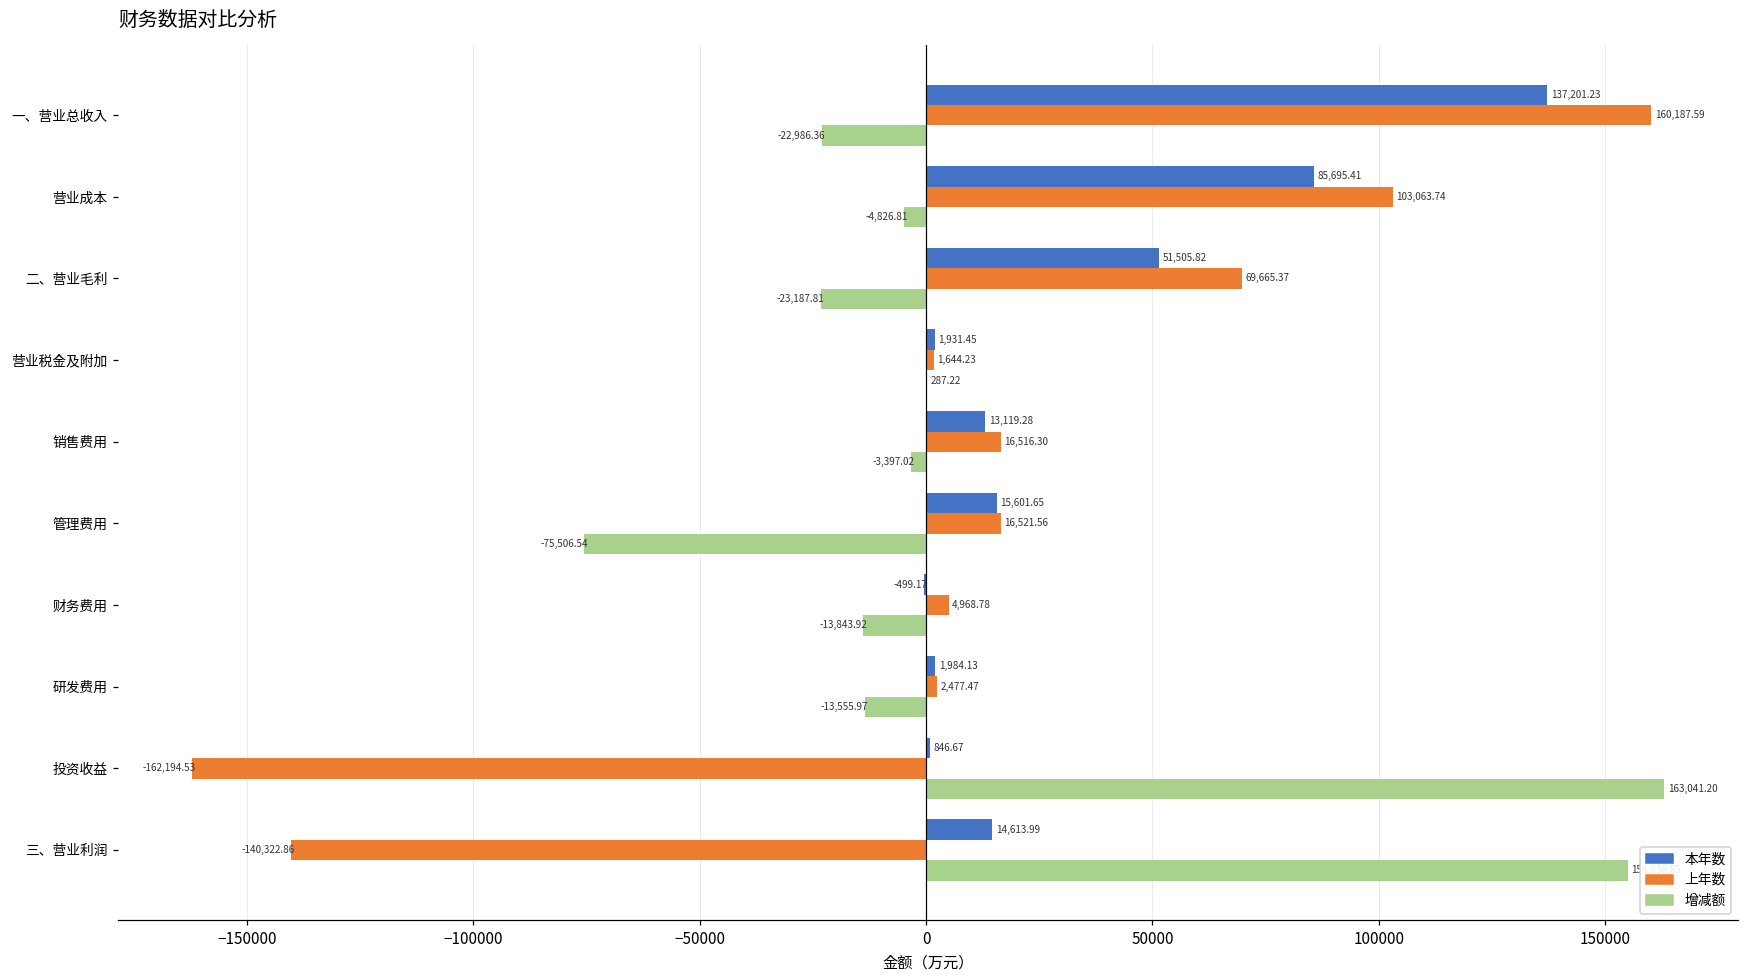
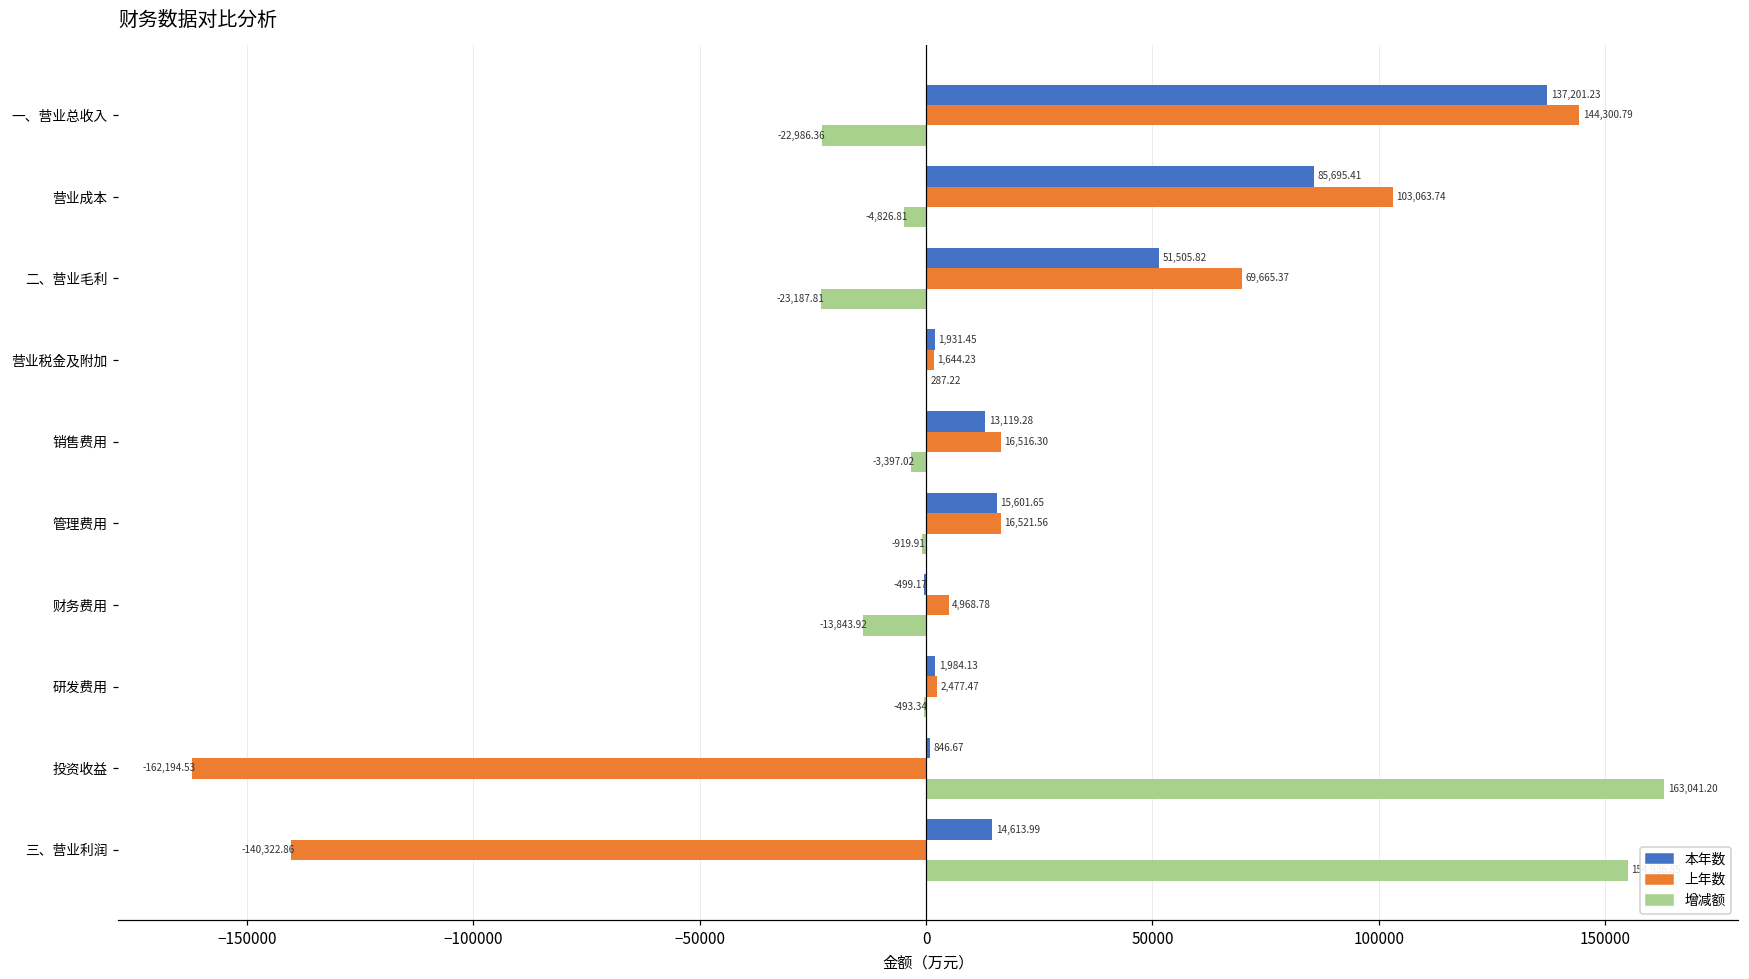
上年数, 一、营业总收入: 160,187.59 -> 144,300.79
增减额, 管理费用: -75,506.54 -> -919.91
增减额, 研发费用: -13,555.97 -> -493.34
